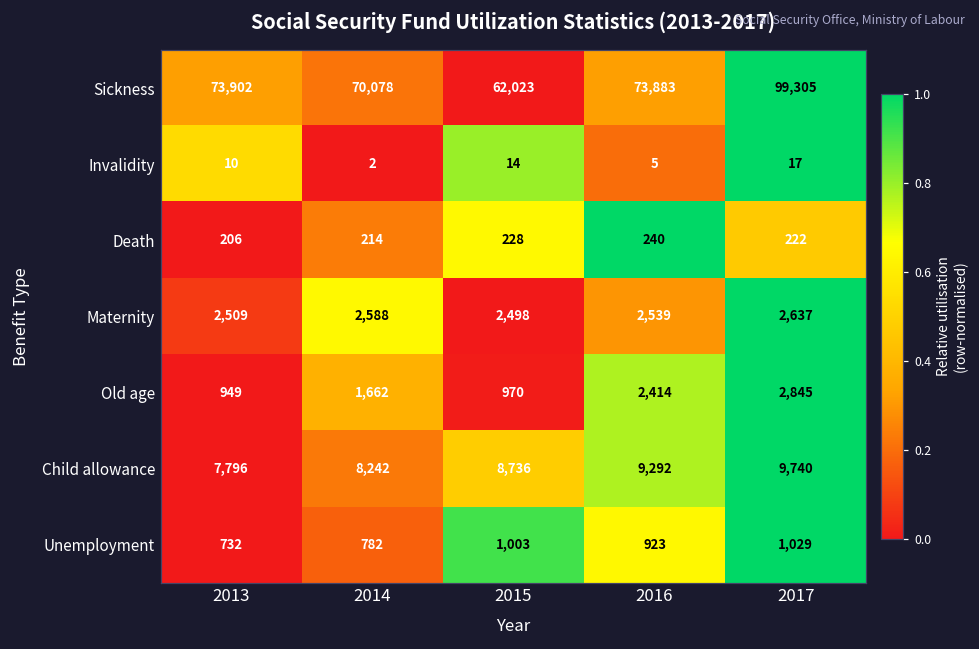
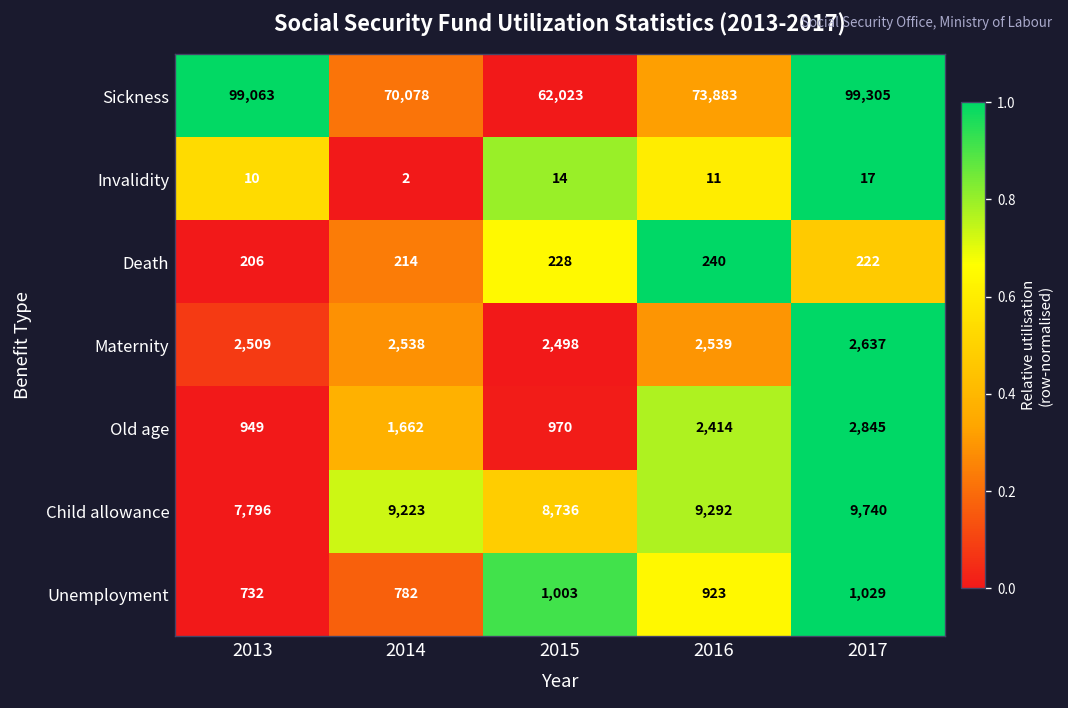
Sickness, 2013: 73,902 -> 99,063
Invalidity, 2016: 5 -> 11
Maternity, 2014: 2,588 -> 2,538
Child allowance, 2014: 8,242 -> 9,223
